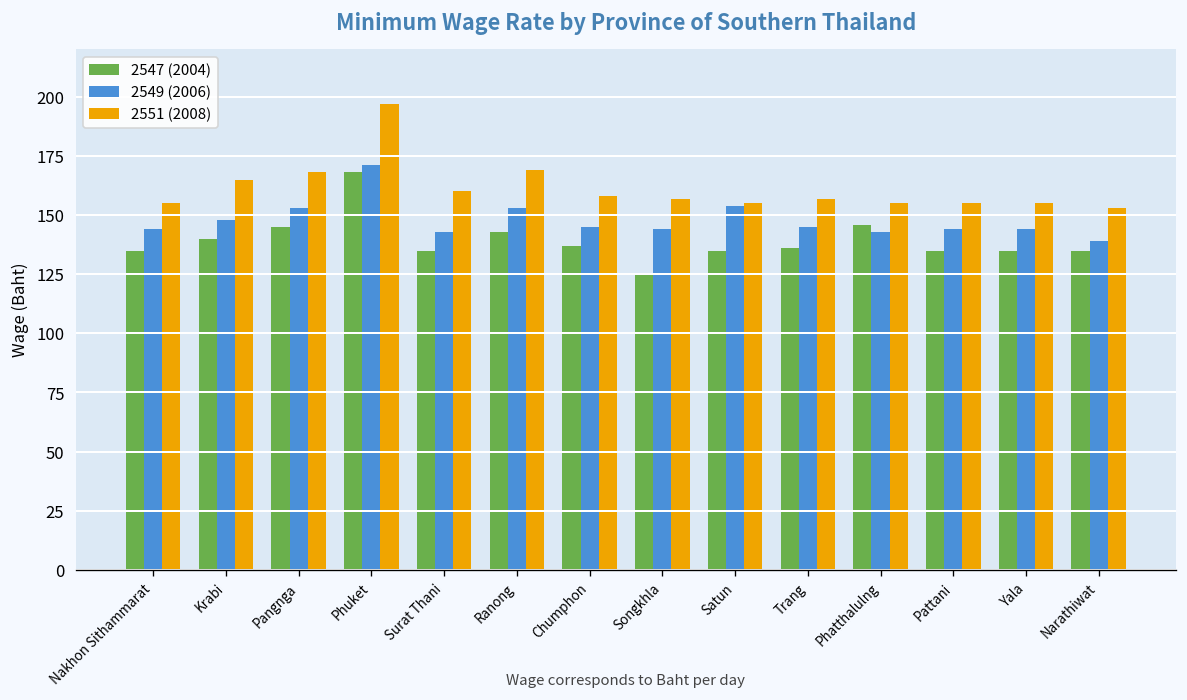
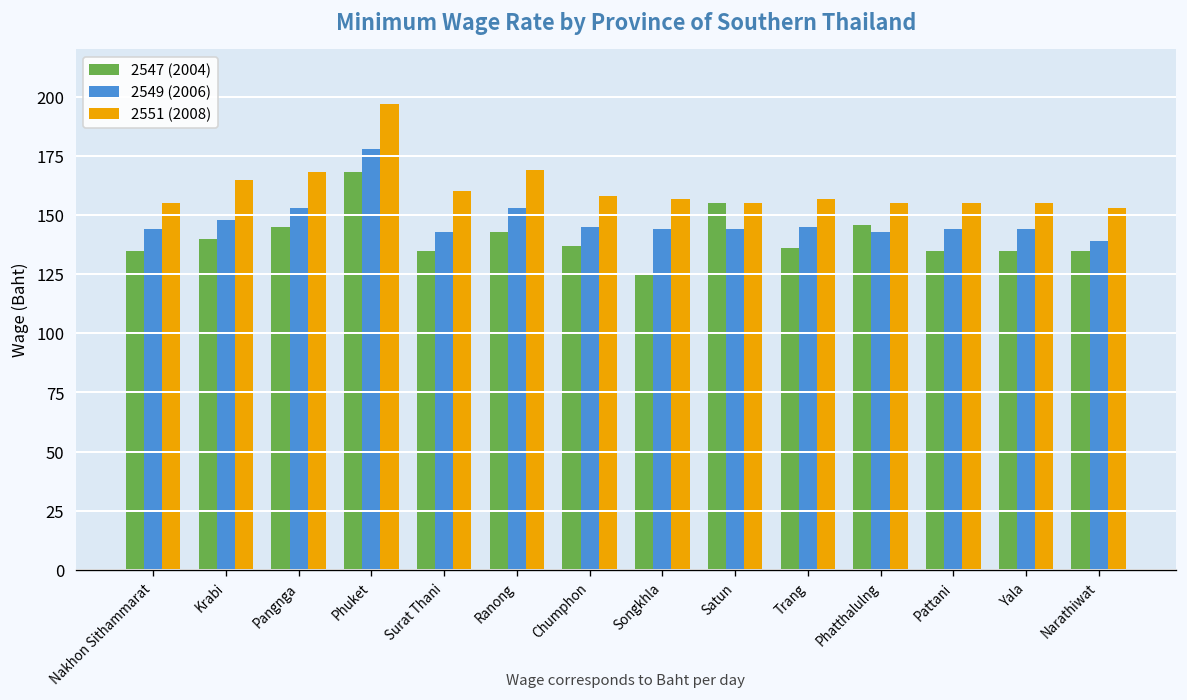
2549 (2006), Phuket: 171 -> 178
2547 (2004), Satun: 135 -> 155
2549 (2006), Satun: 154 -> 144
